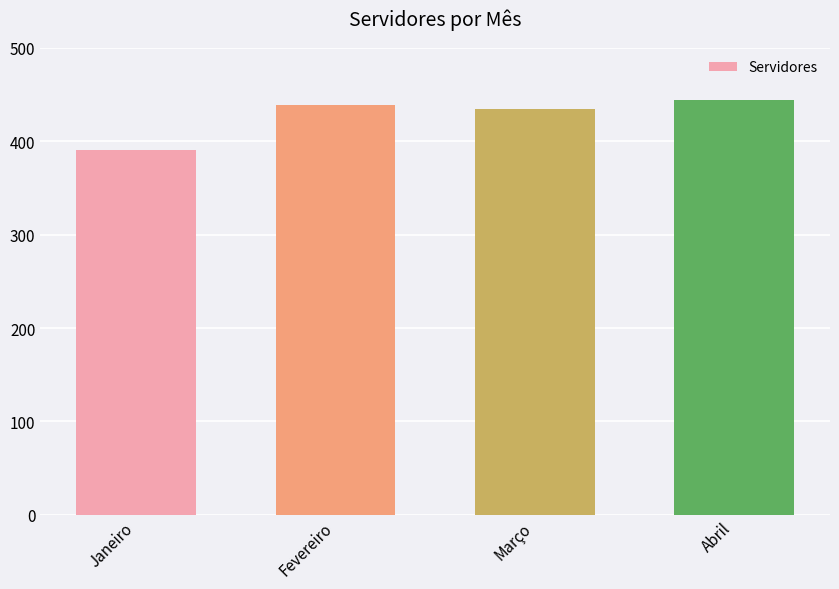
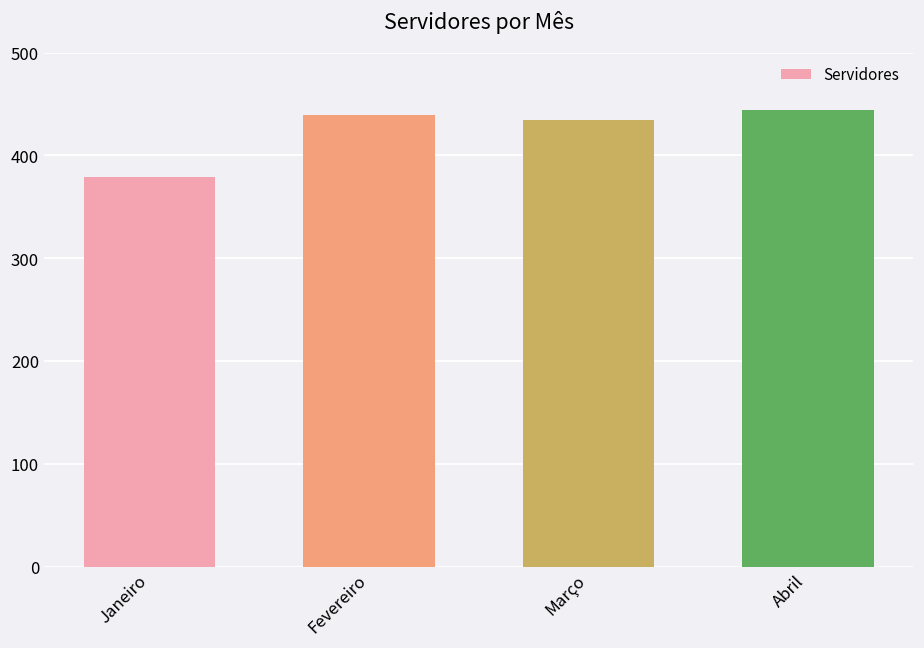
Janeiro: 390 -> 380
